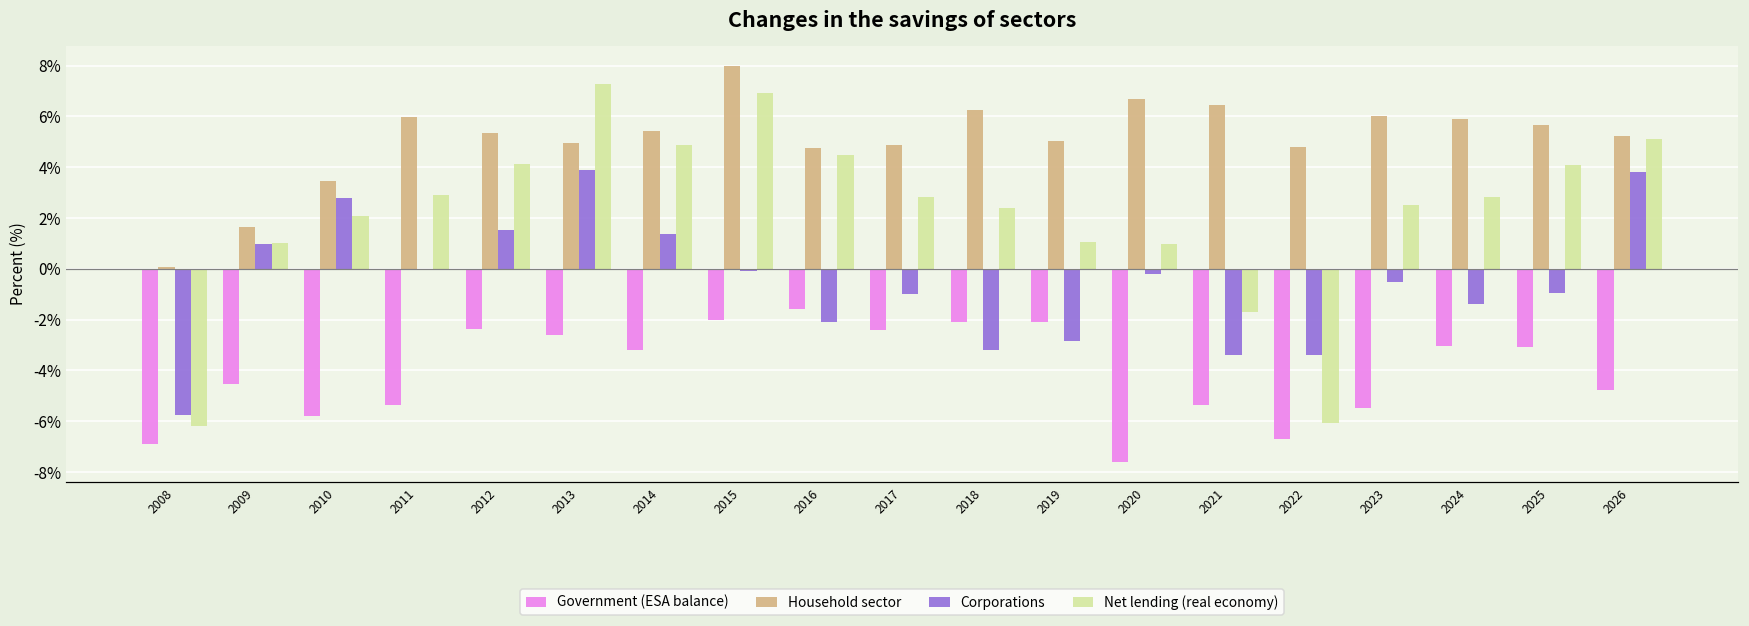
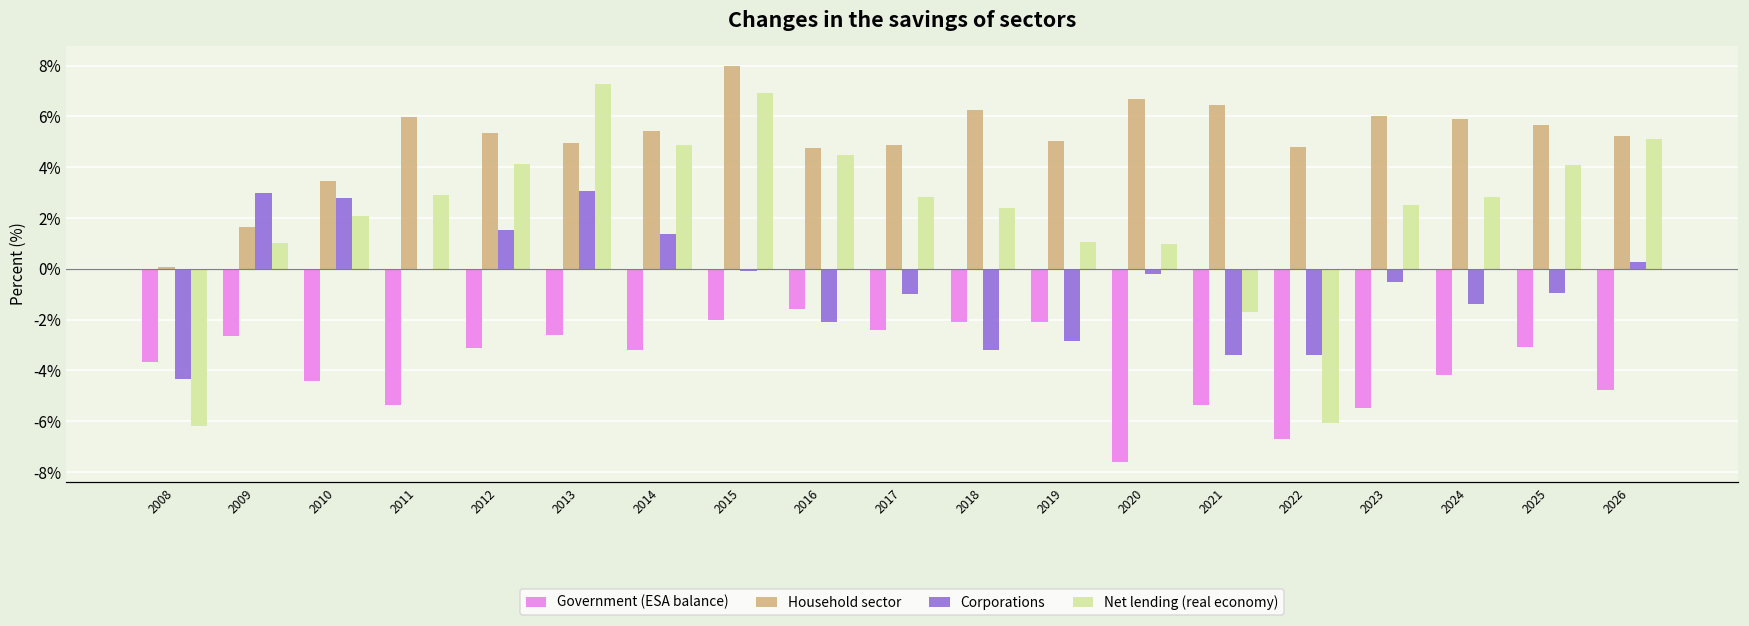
Government (ESA balance), 2008: -6.9% -> -3.7%
Corporations, 2008: -5.8% -> -4.3%
Government (ESA balance), 2009: -4.5% -> -2.6%
Corporations, 2009: 1.0% -> 3.0%
Government (ESA balance), 2010: -5.8% -> -4.4%
Government (ESA balance), 2012: -2.4% -> -3.1%
Corporations, 2013: 3.9% -> 3.1%
Government (ESA balance), 2024: -3.1% -> -4.2%
Corporations, 2026: 3.8% -> 0.2%
